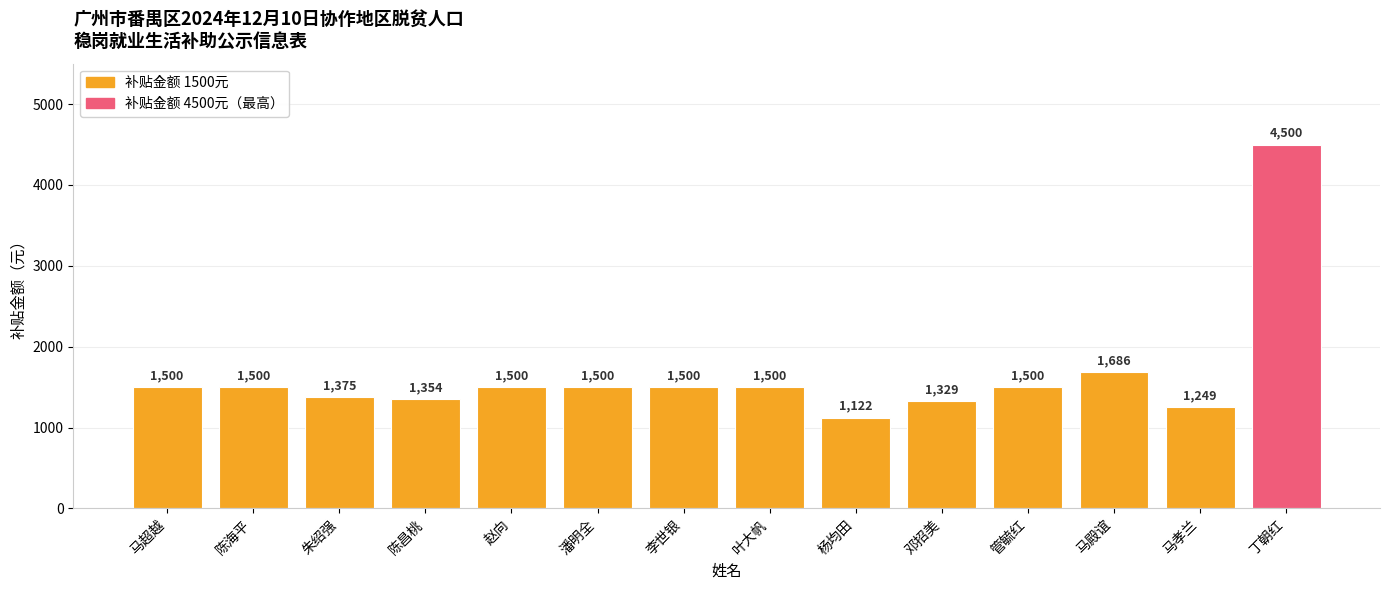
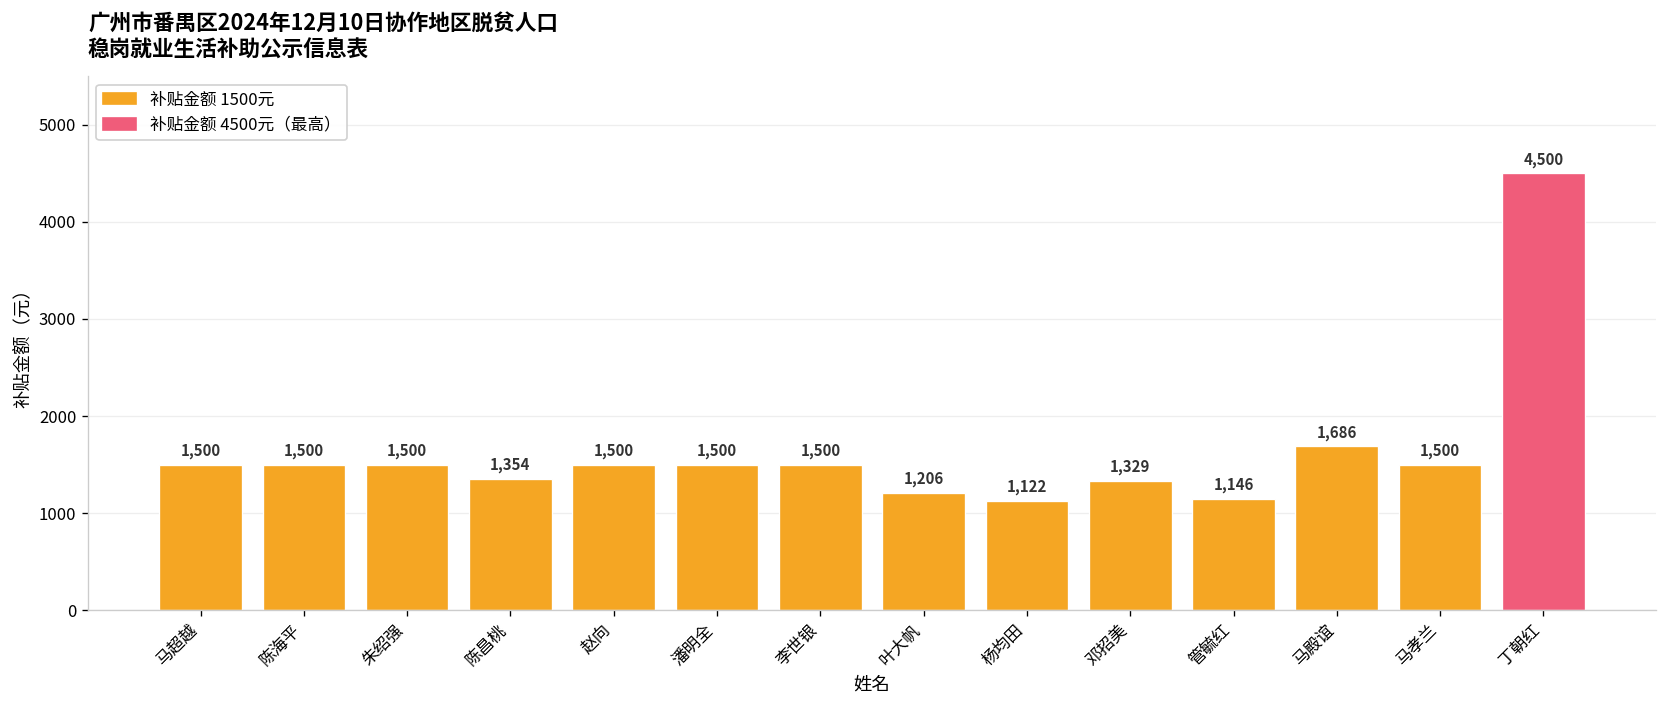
朱绍强: 1,375 -> 1,500
叶大帆: 1,500 -> 1,206
管毓红: 1,500 -> 1,146
马孝兰: 1,249 -> 1,500
